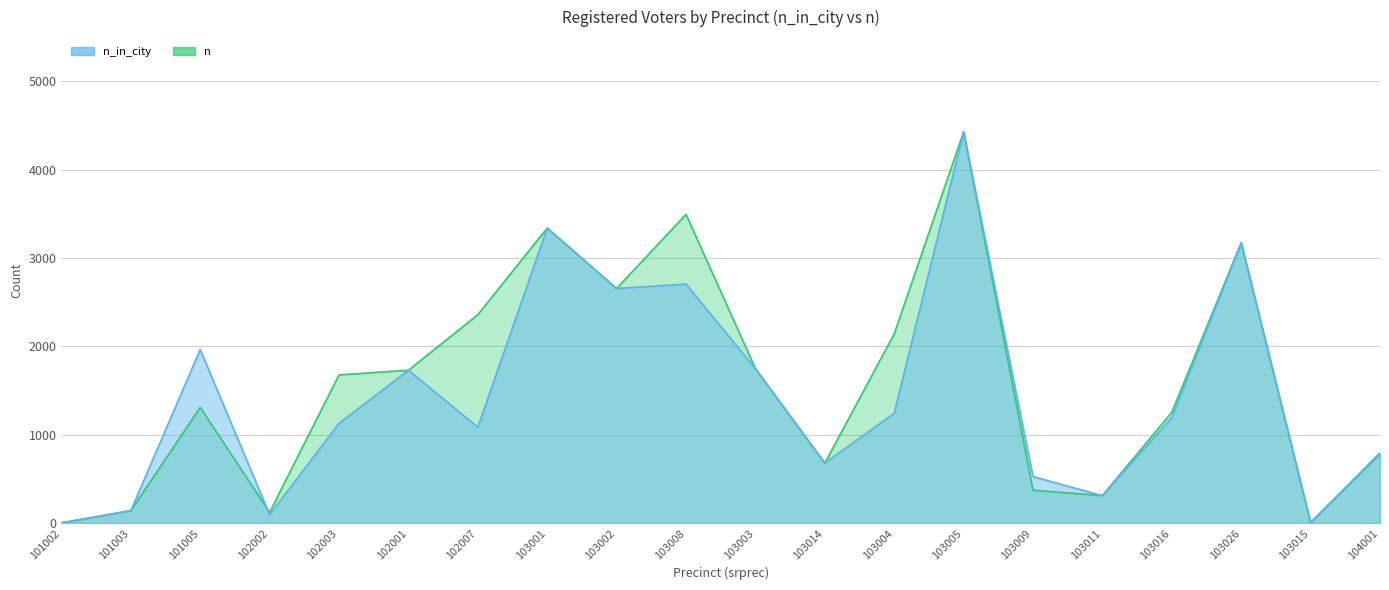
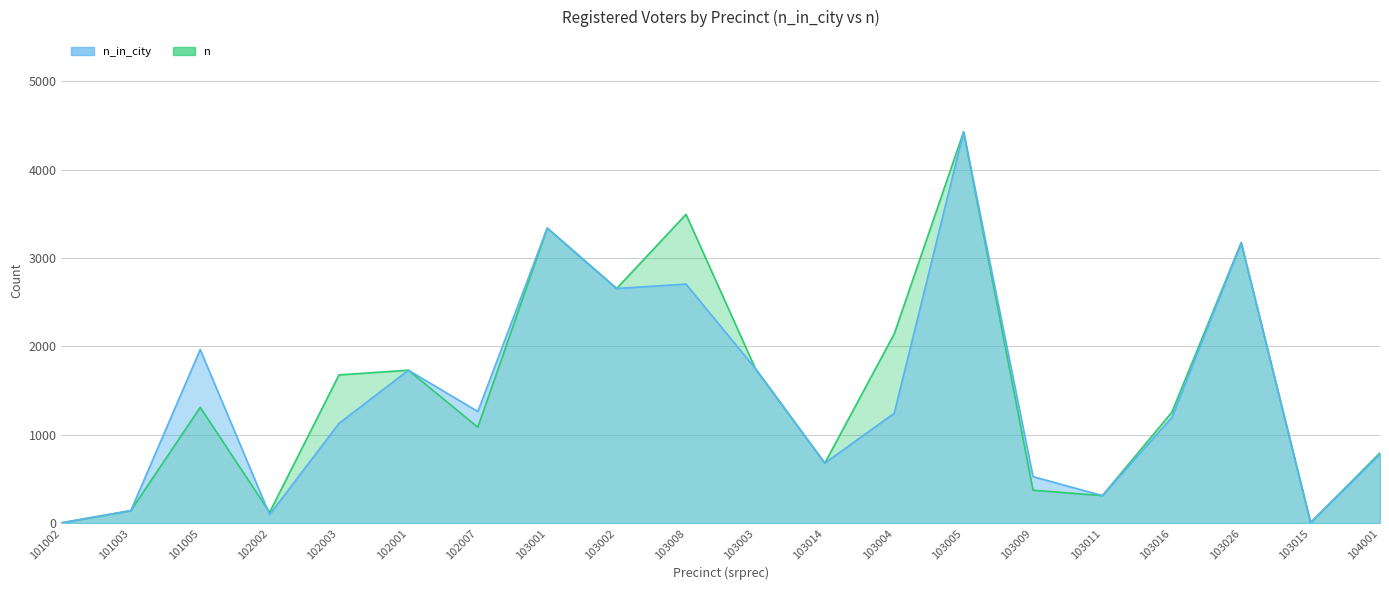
n, 102007: 2400 -> 1100
n_in_city, 102007: 1100 -> 1300
